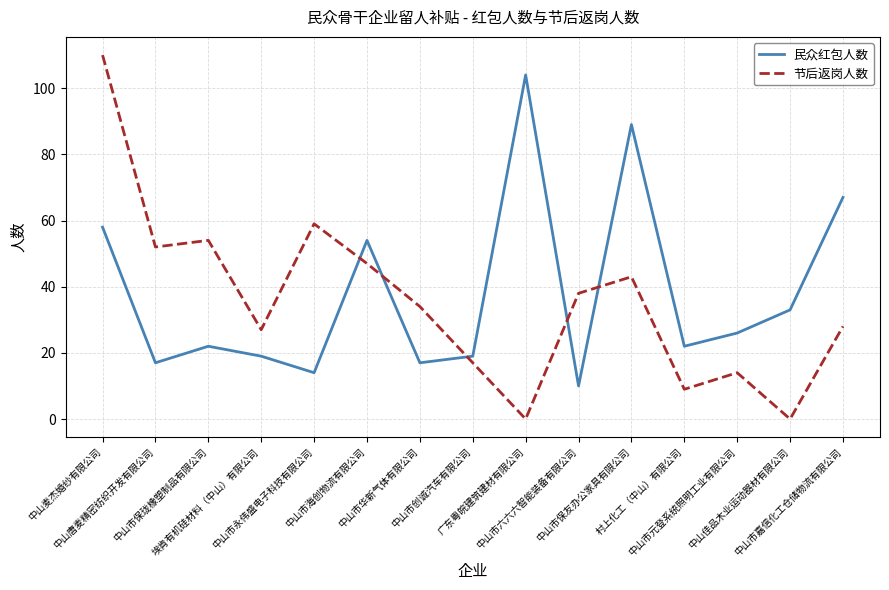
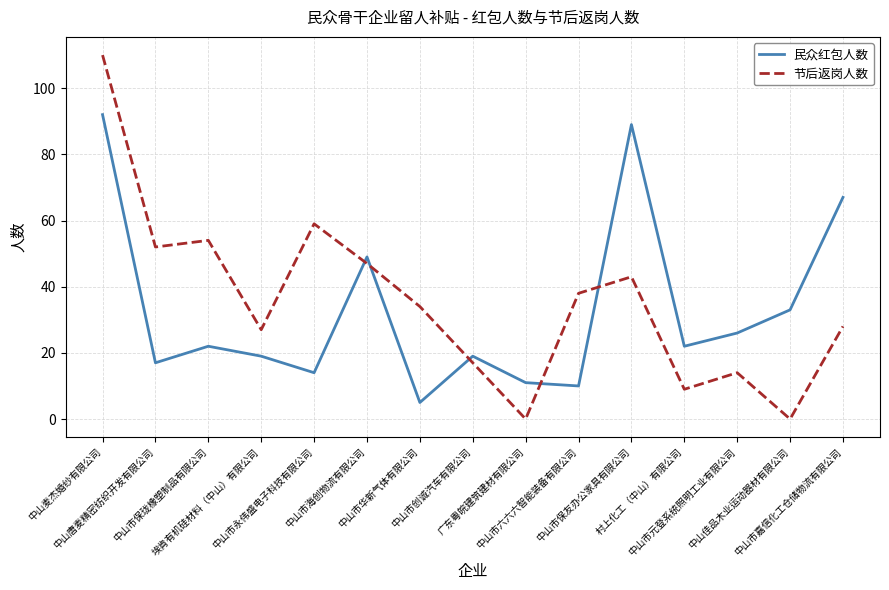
民众红包人数, 中山麦杰婚纱有限公司: 58 -> 92
民众红包人数, 中山市海创物流有限公司: 54 -> 49
民众红包人数, 中山市华新气体有限公司: 17 -> 5
民众红包人数, 广东粤皖建筑建材有限公司: 104 -> 11
